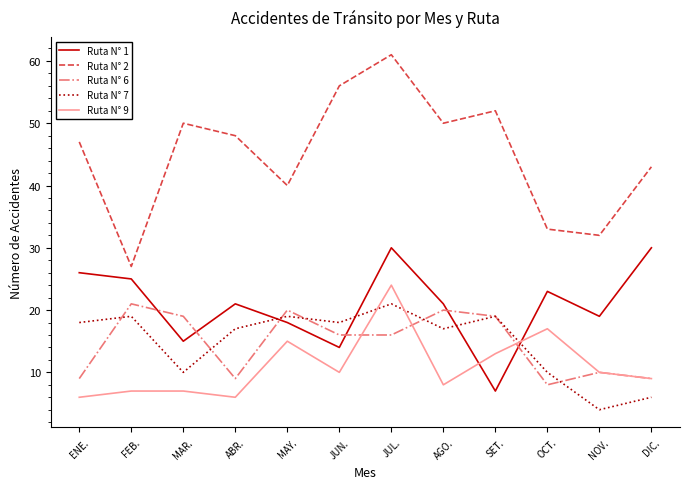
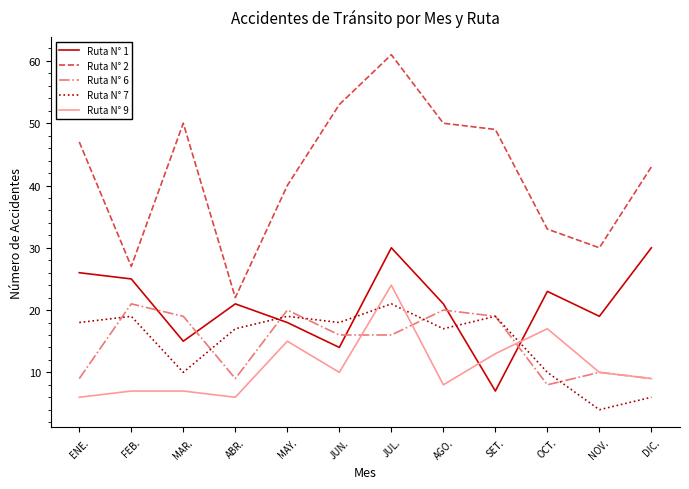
Ruta N° 2, ABR.: 48 -> 22
Ruta N° 2, JUN.: 56 -> 53
Ruta N° 2, SET.: 52 -> 49
Ruta N° 2, NOV.: 32 -> 30
